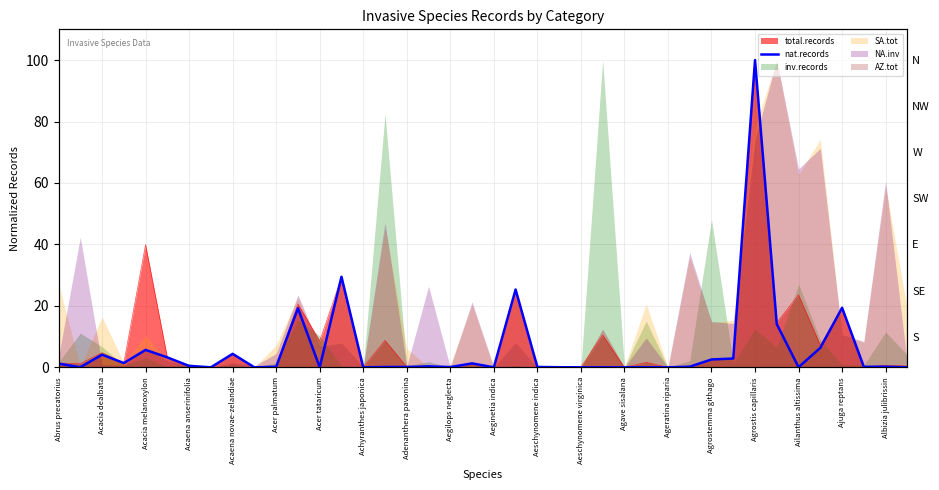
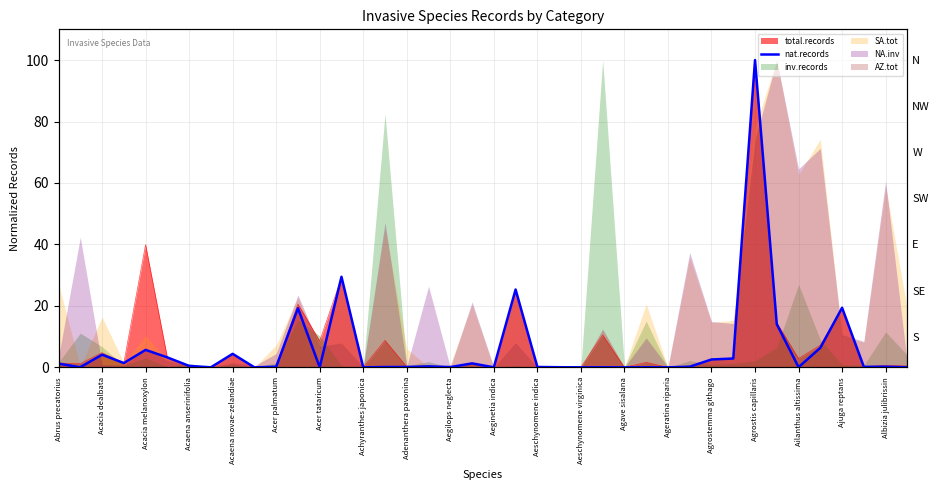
inv.records, Agrostemma githago: 48 -> 1
inv.records, Agrostis capillaris: 13 -> 2
total.records, Ailanthus altissima: 24 -> 3
